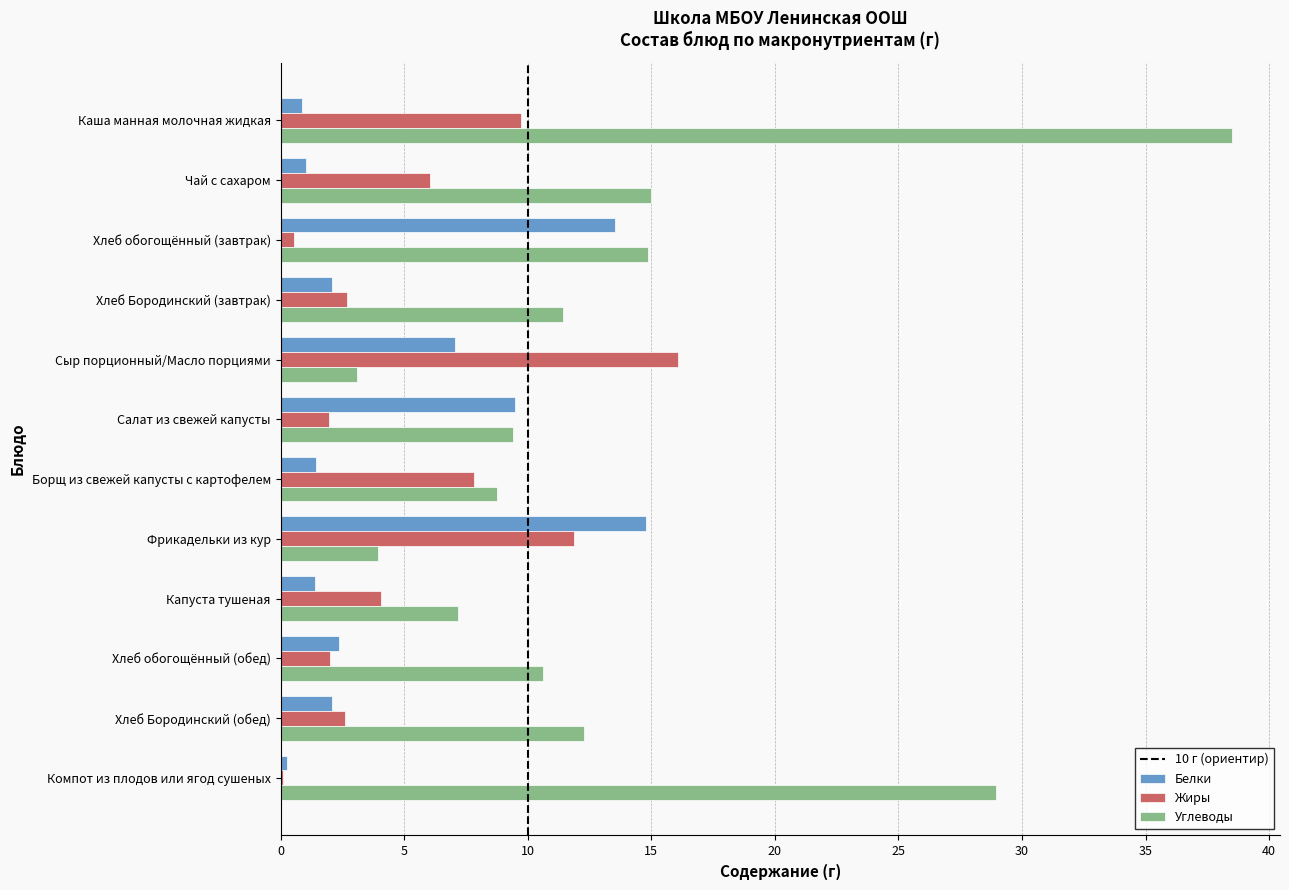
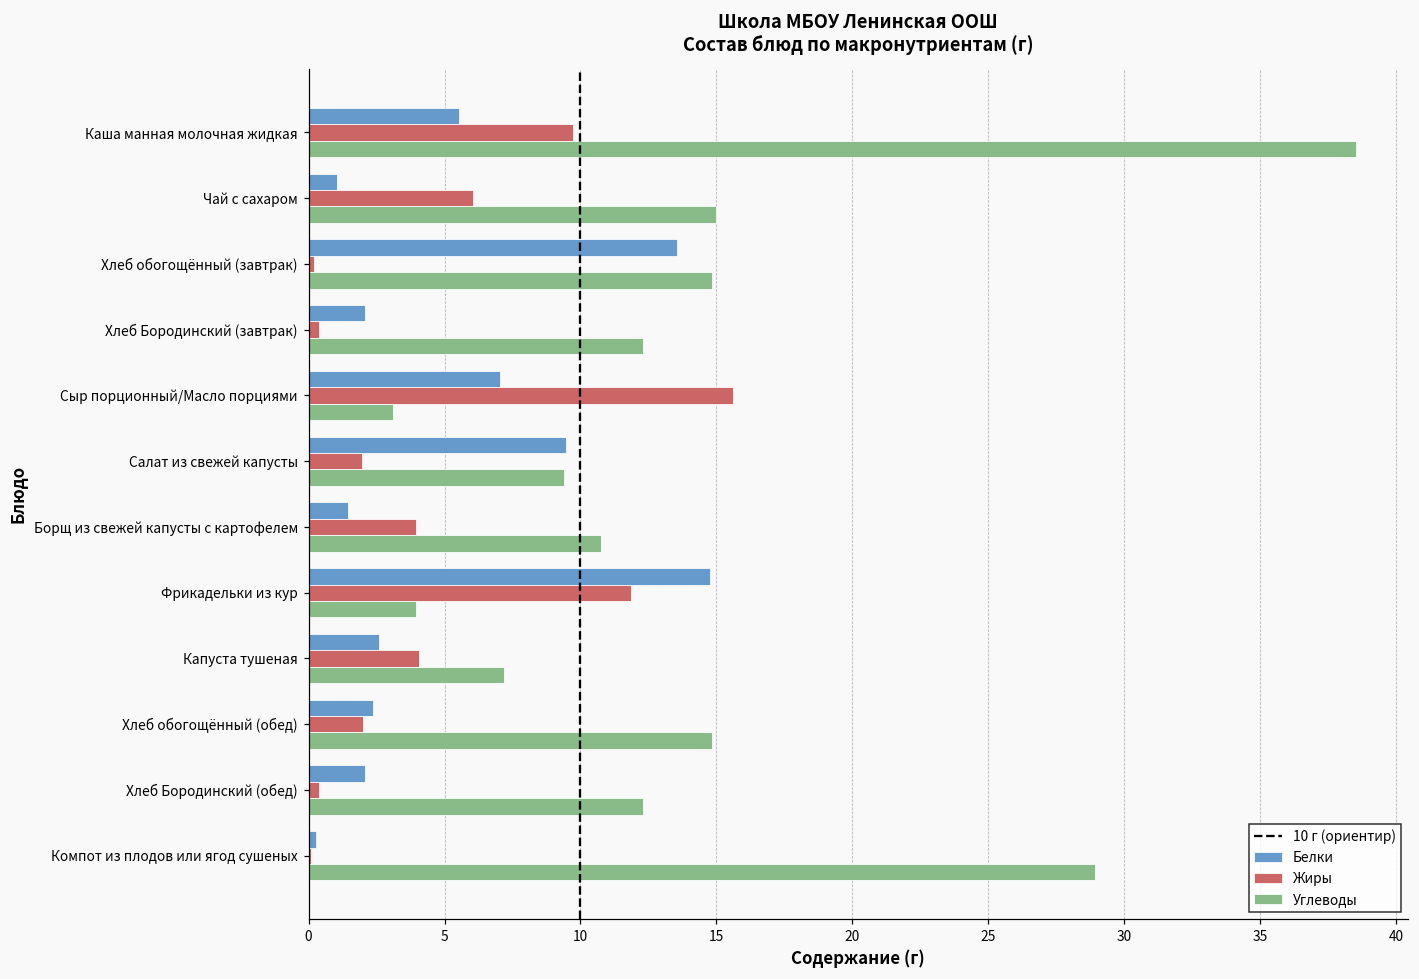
Белки, Каша манная молочная жидкая: 0.9 -> 5.6
Жиры, Хлеб обогощённый (завтрак): 0.5 -> 0.2
Жиры, Хлеб Бородинский (завтрак): 2.7 -> 0.4
Углеводы, Хлеб Бородинский (завтрак): 11.4 -> 12.3
Жиры, Сыр порционный/Масло порциями: 16.1 -> 15.6
Жиры, Борщ из свежей капусты с картофелем: 7.8 -> 3.9
Углеводы, Борщ из свежей капусты с картофелем: 8.7 -> 10.8
Белки, Капуста тушеная: 1.4 -> 2.6
Углеводы, Хлеб обогощённый (обед): 10.6 -> 14.9
Жиры, Хлеб Бородинский (обед): 2.6 -> 0.4
